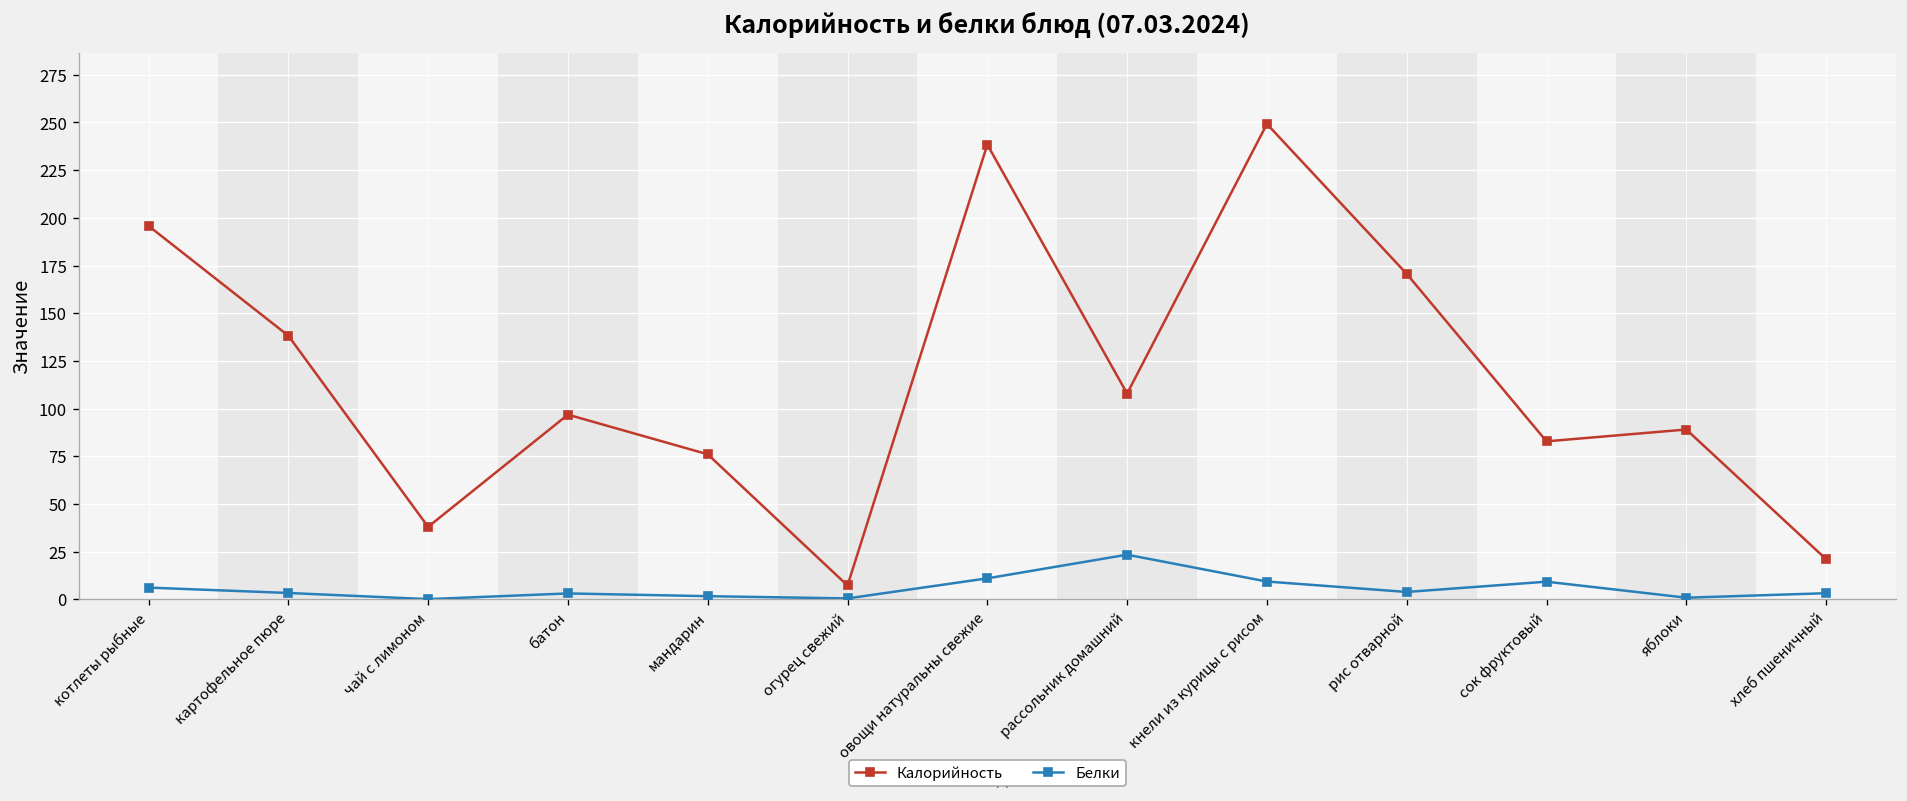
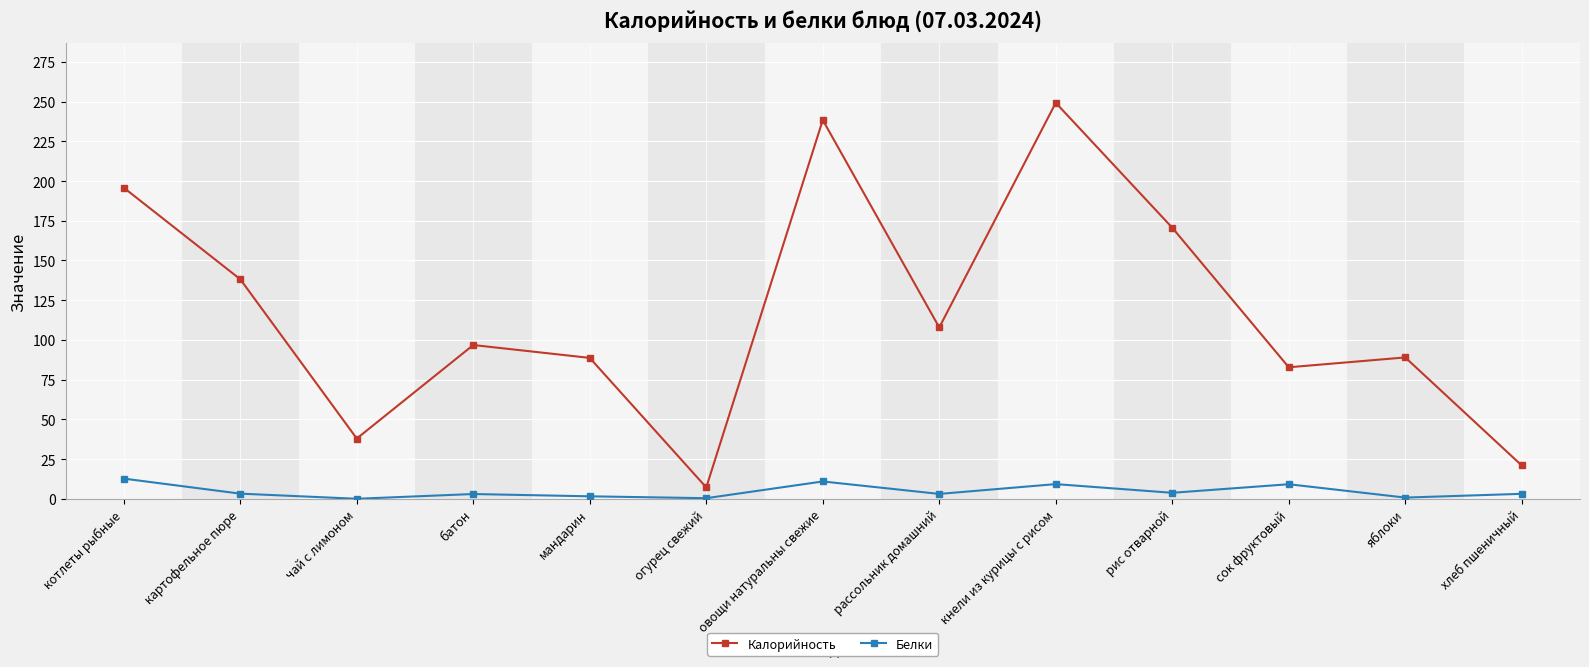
Белки, котлеты рыбные: 6 -> 13
Калорийность, мандарин: 76 -> 89
Белки, рассольник домашний: 23 -> 3
